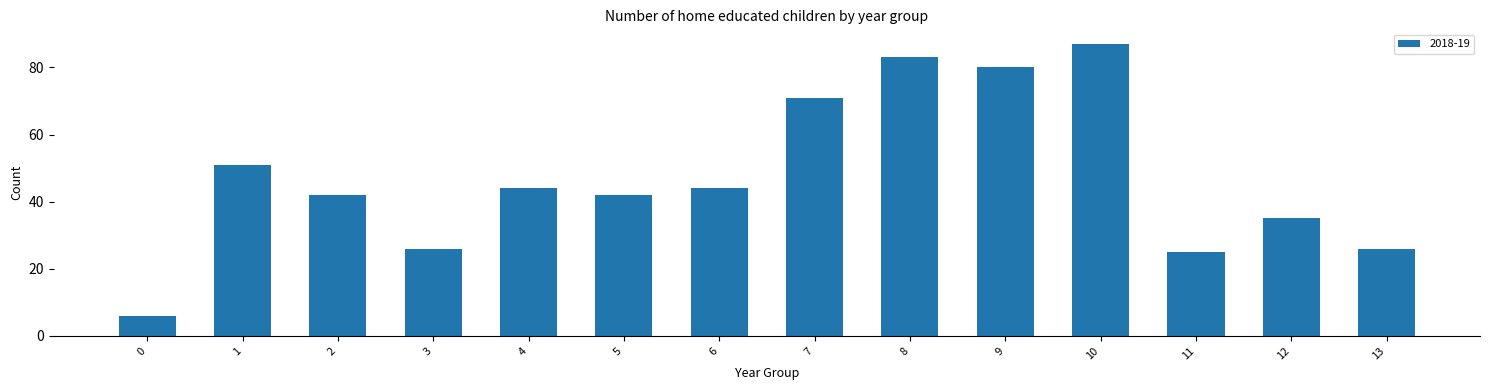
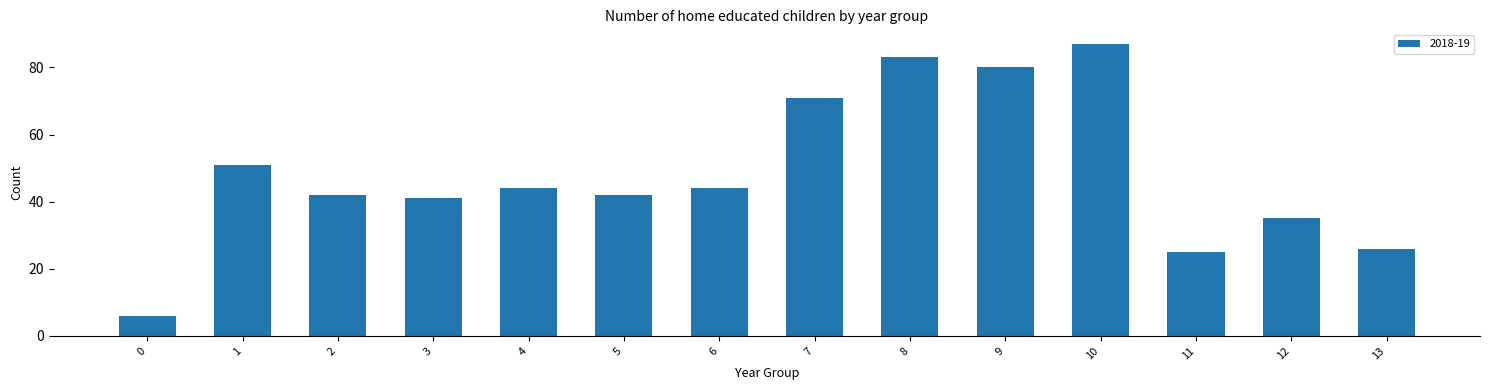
3: 26 -> 41
